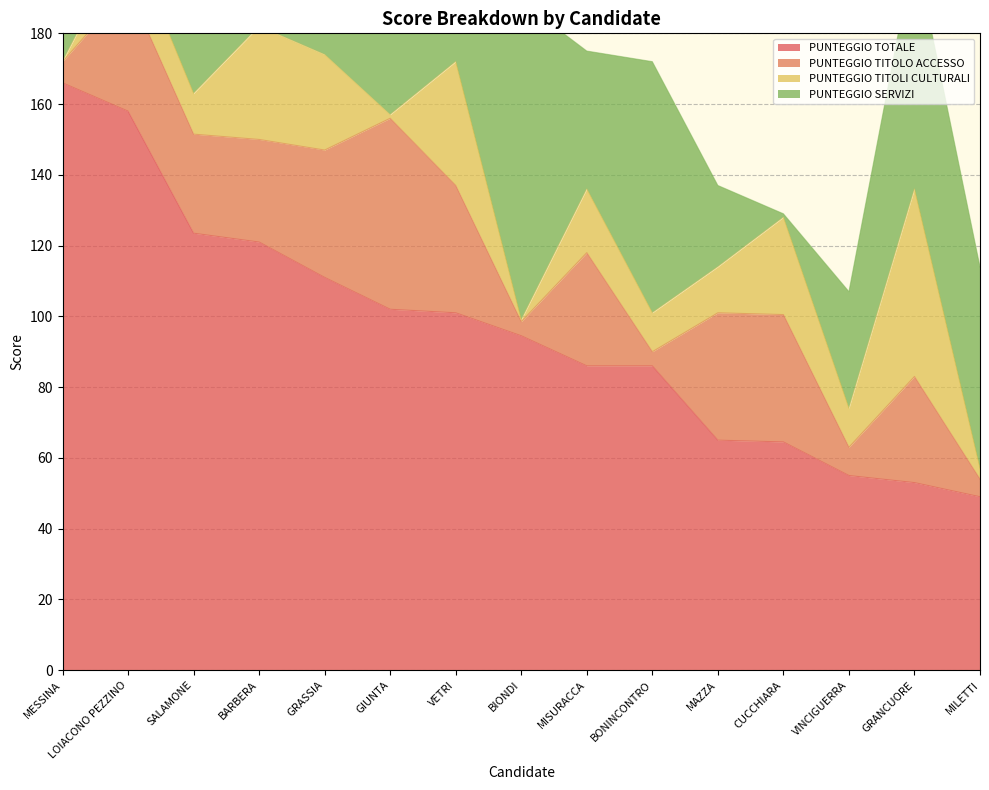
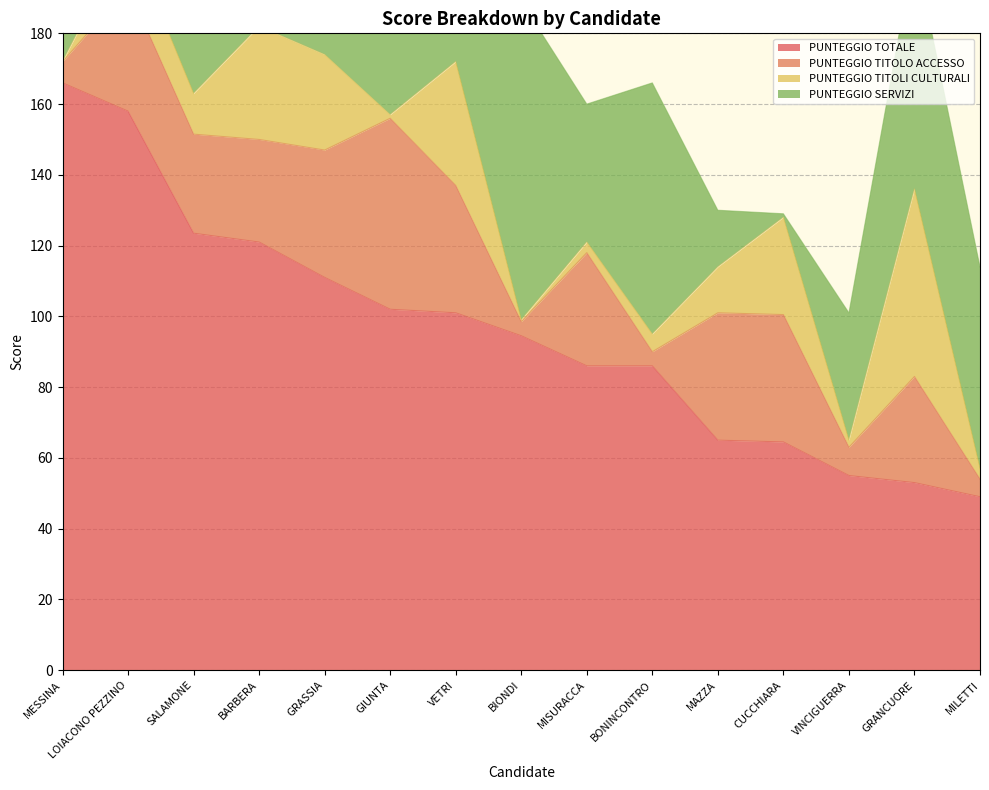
PUNTEGGIO TITOLI CULTURALI, MISURACCA: 18 -> 3
PUNTEGGIO TITOLI CULTURALI, BONINCONTRO: 11 -> 5
PUNTEGGIO SERVIZI, MAZZA: 23 -> 16
PUNTEGGIO TITOLI CULTURALI, VINCIGUERRA: 11 -> 2
PUNTEGGIO SERVIZI, VINCIGUERRA: 33 -> 36
